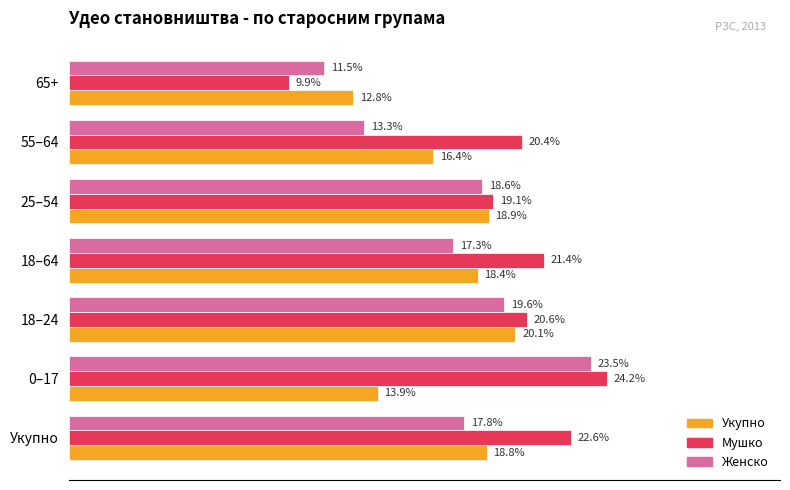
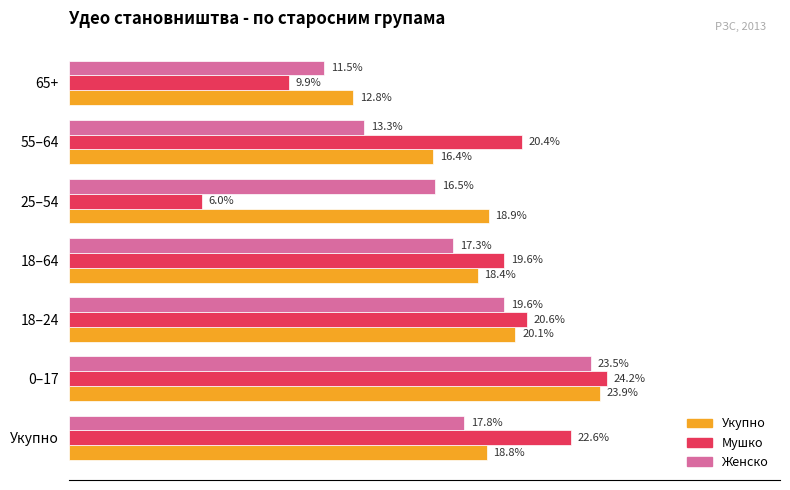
Женско, 25–54: 18.6% -> 16.5%
Мушко, 25–54: 19.1% -> 6.0%
Мушко, 18–64: 21.4% -> 19.6%
Укупно, 0–17: 13.9% -> 23.9%
